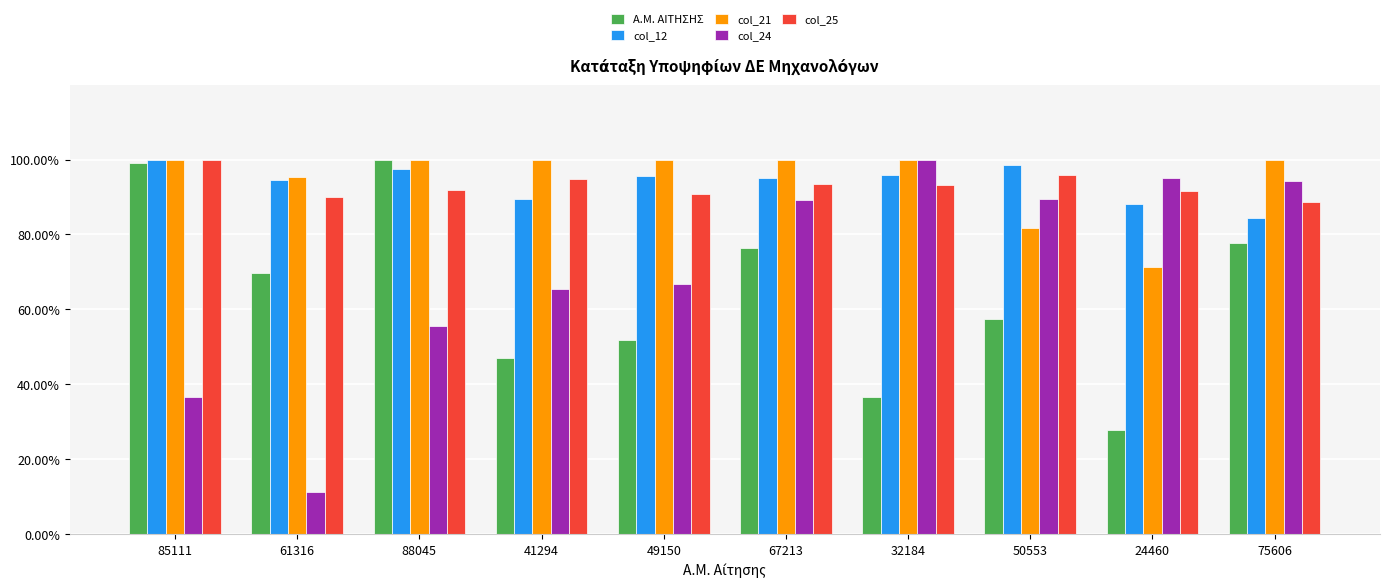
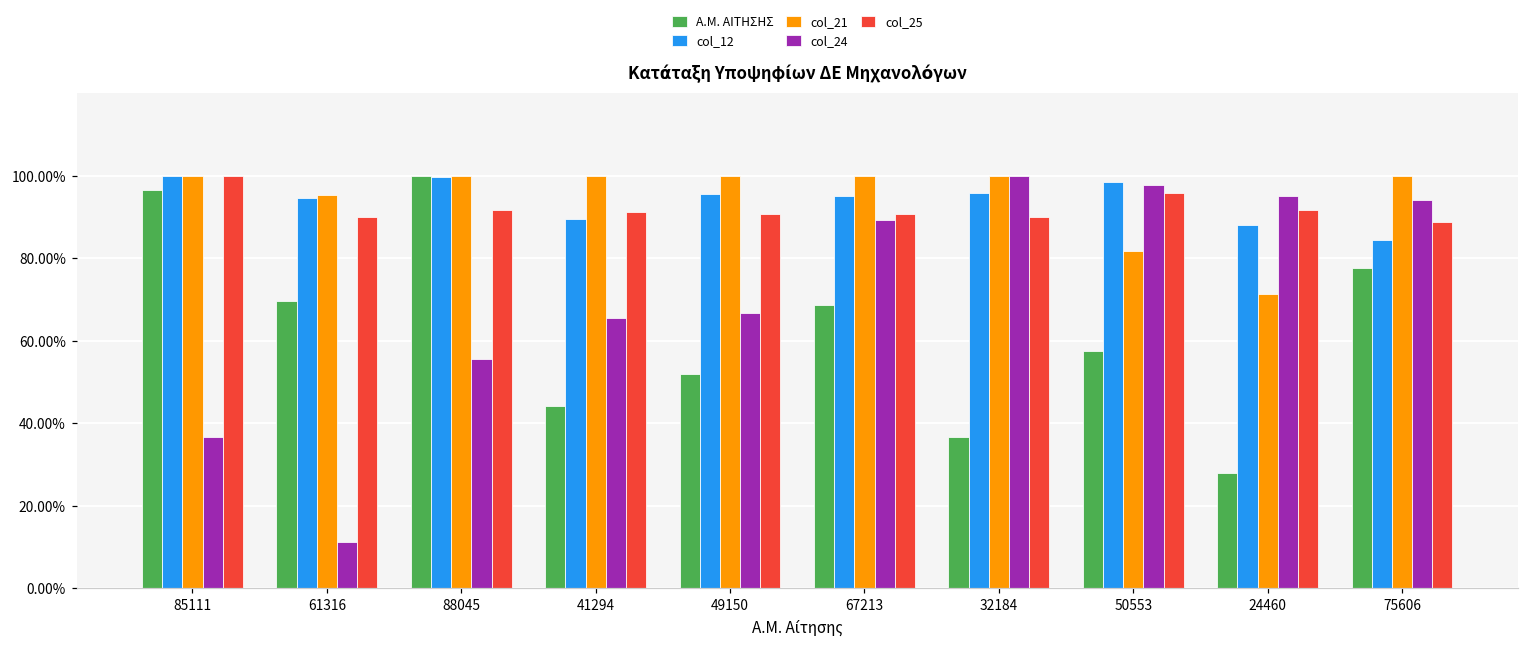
Α.Μ. ΑΙΤΗΣΗΣ, 85111: 99% -> 97%
col_12, 88045: 98% -> 100%
Α.Μ. ΑΙΤΗΣΗΣ, 41294: 47% -> 44%
col_25, 41294: 95% -> 91%
Α.Μ. ΑΙΤΗΣΗΣ, 67213: 76% -> 69%
col_25, 67213: 93% -> 91%
col_25, 32184: 93% -> 90%
col_24, 50553: 90% -> 98%
